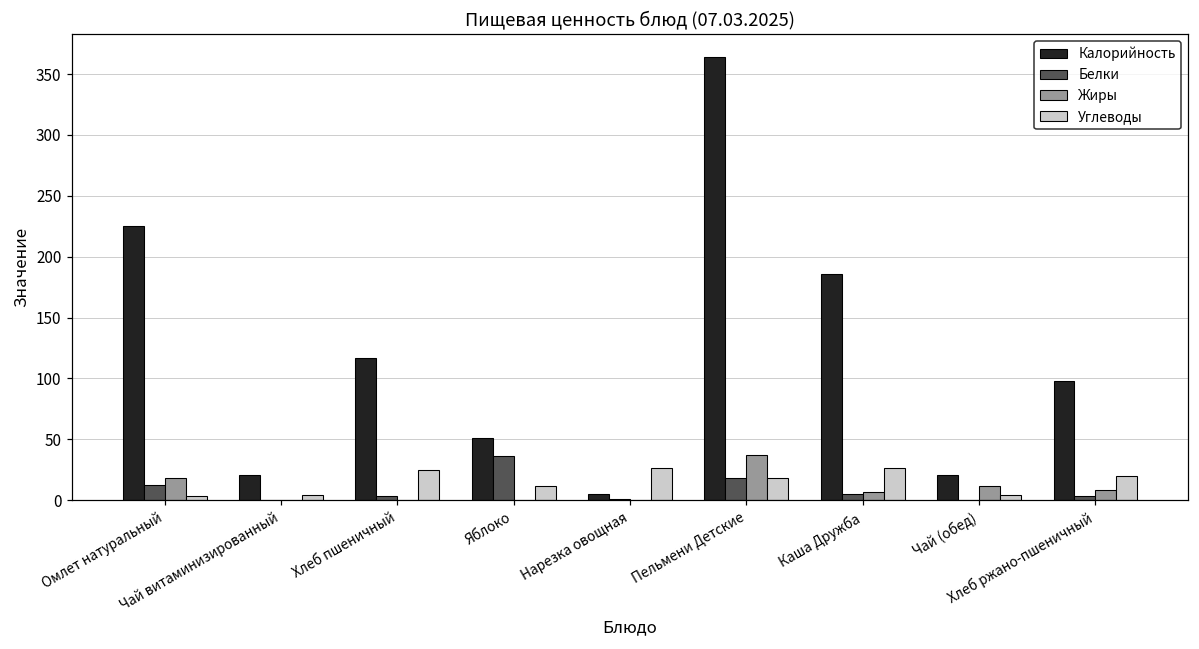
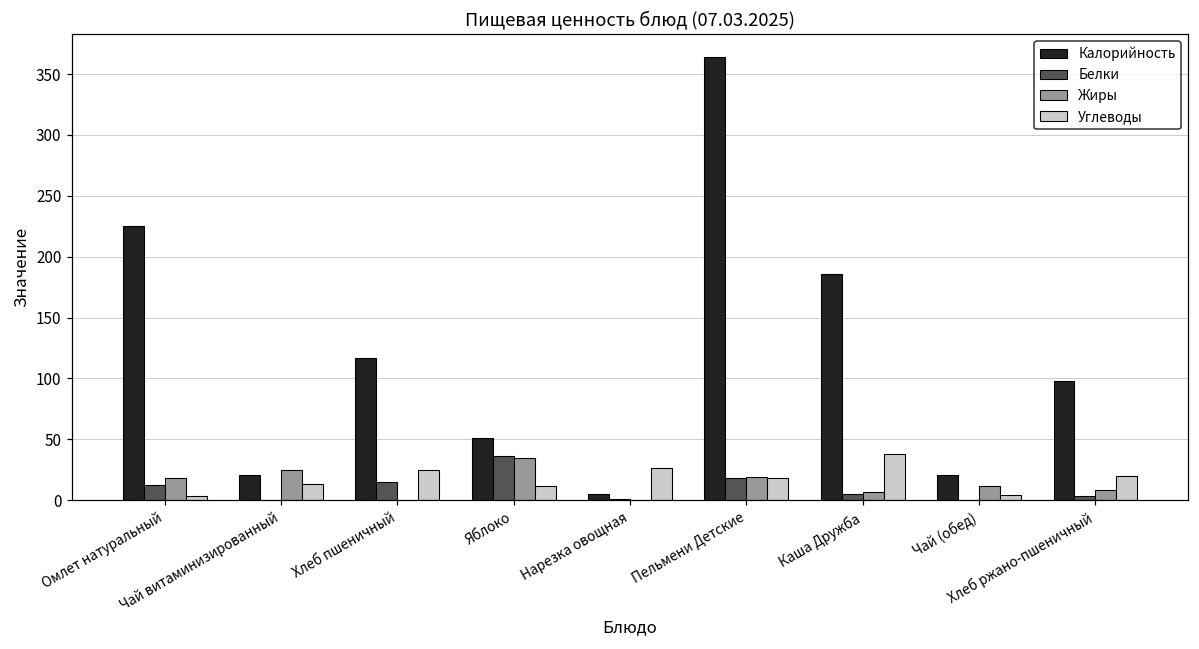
Жиры, Чай витаминизированный: 0 -> 25
Углеводы, Чай витаминизированный: 5 -> 13
Белки, Хлеб пшеничный: 4 -> 15
Жиры, Яблоко: 1 -> 34
Жиры, Пельмени Детские: 37 -> 19
Углеводы, Каша Дружба: 26 -> 38
